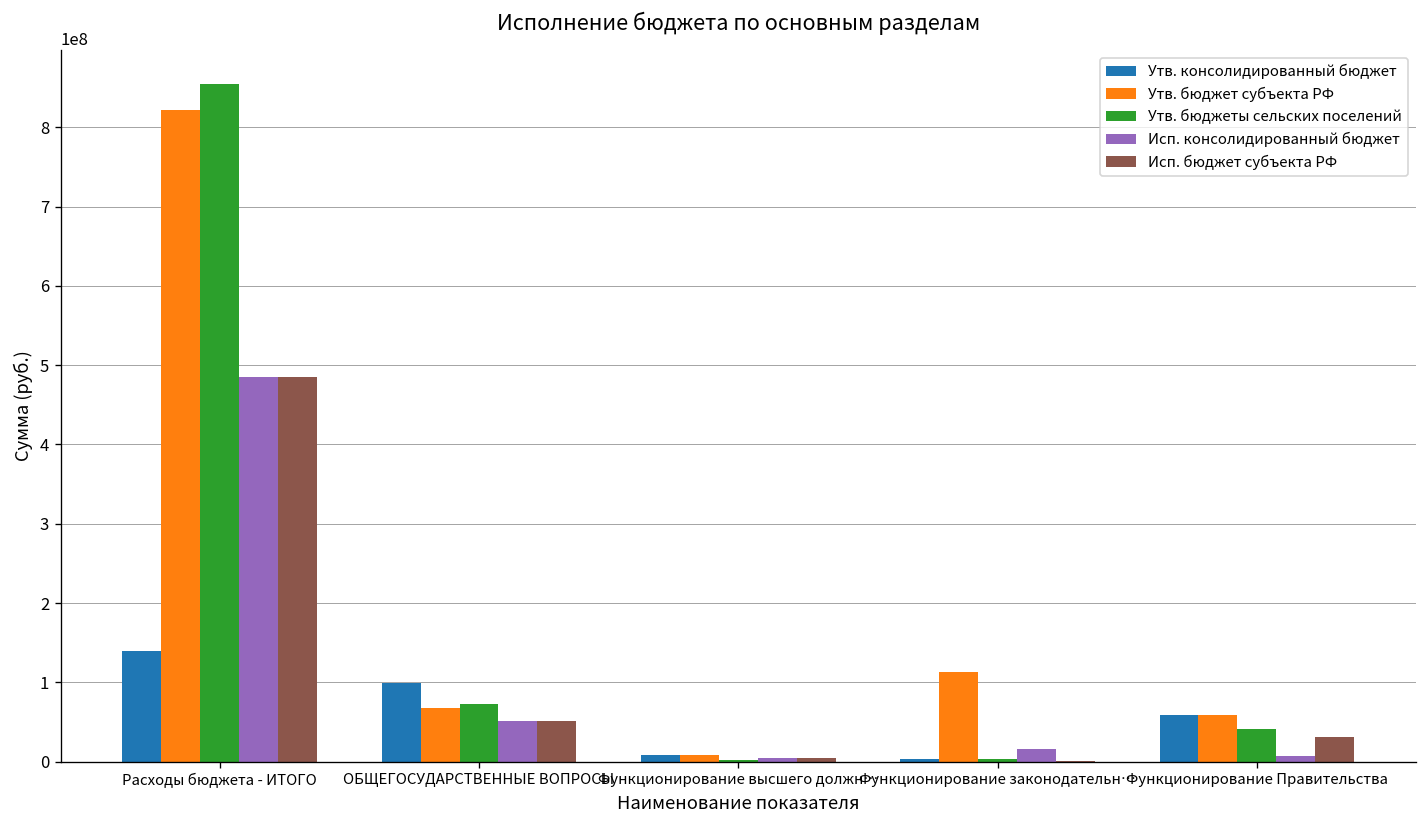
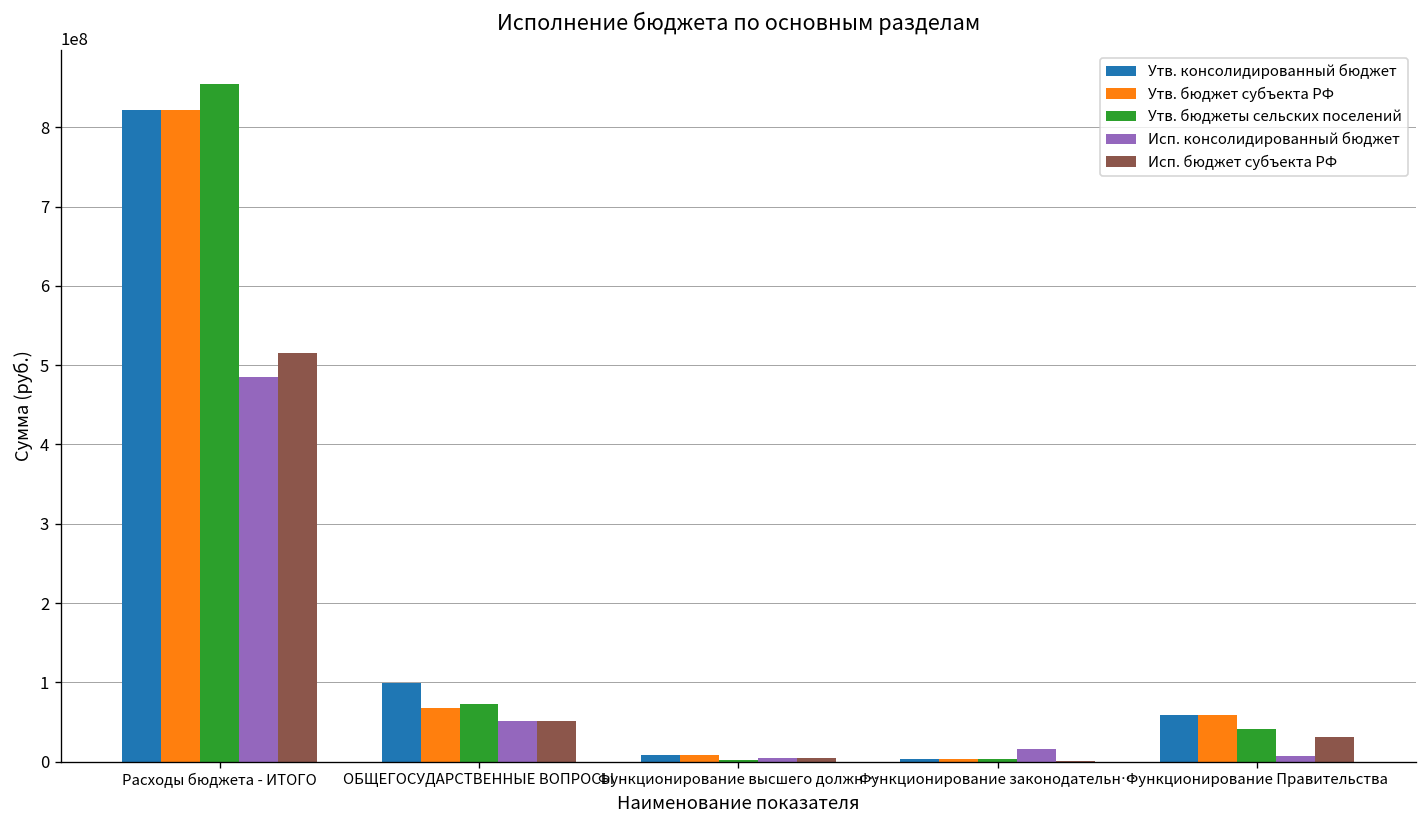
Утв. консолидированный бюджет, Расходы бюджета - ИТОГО: 140000000 -> 820000000
Исп. бюджет субъекта РФ, Расходы бюджета - ИТОГО: 480000000 -> 510000000
Утв. бюджет субъекта РФ, Функционирование законодательн…: 110000000 -> 0
